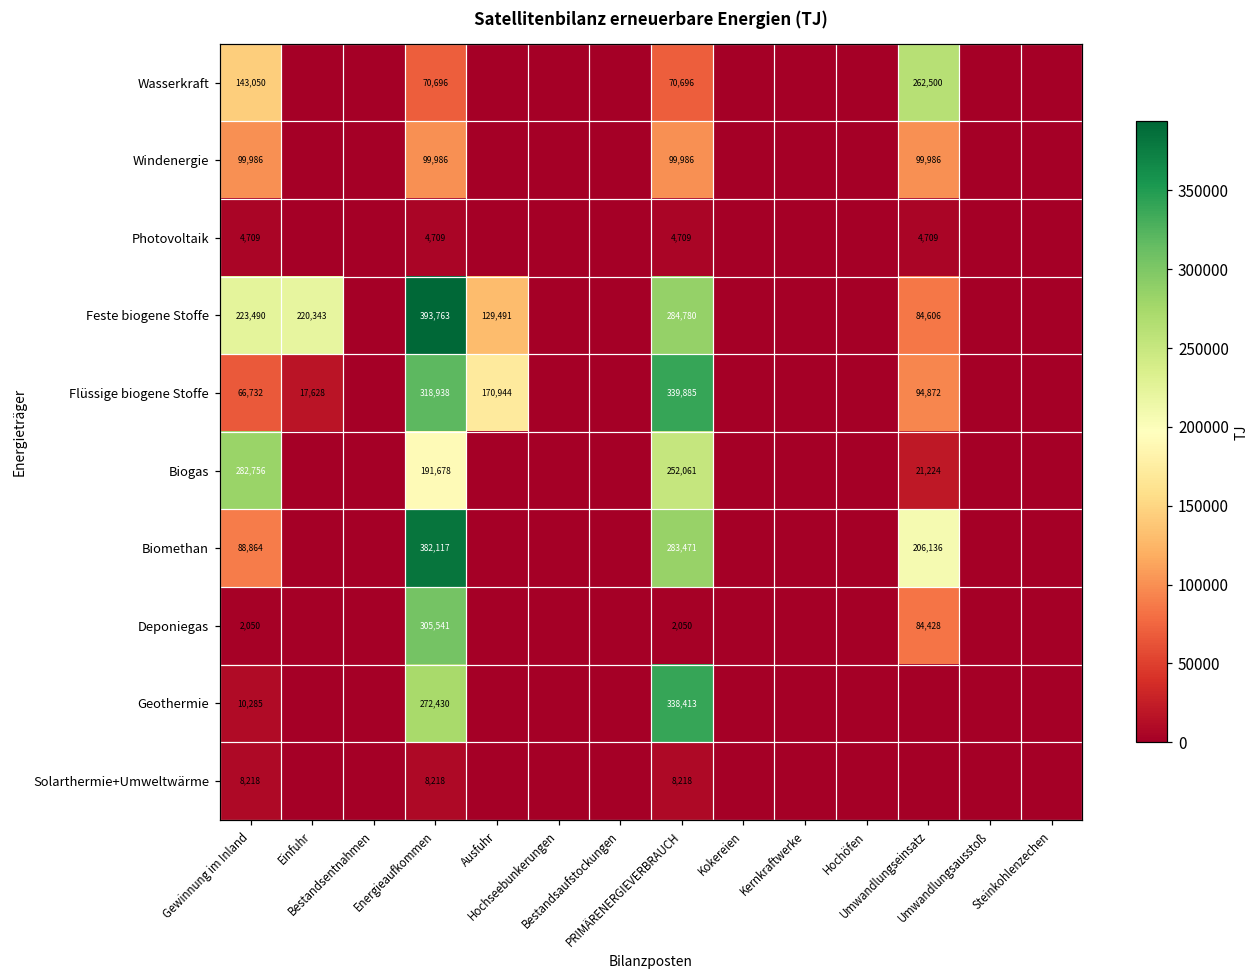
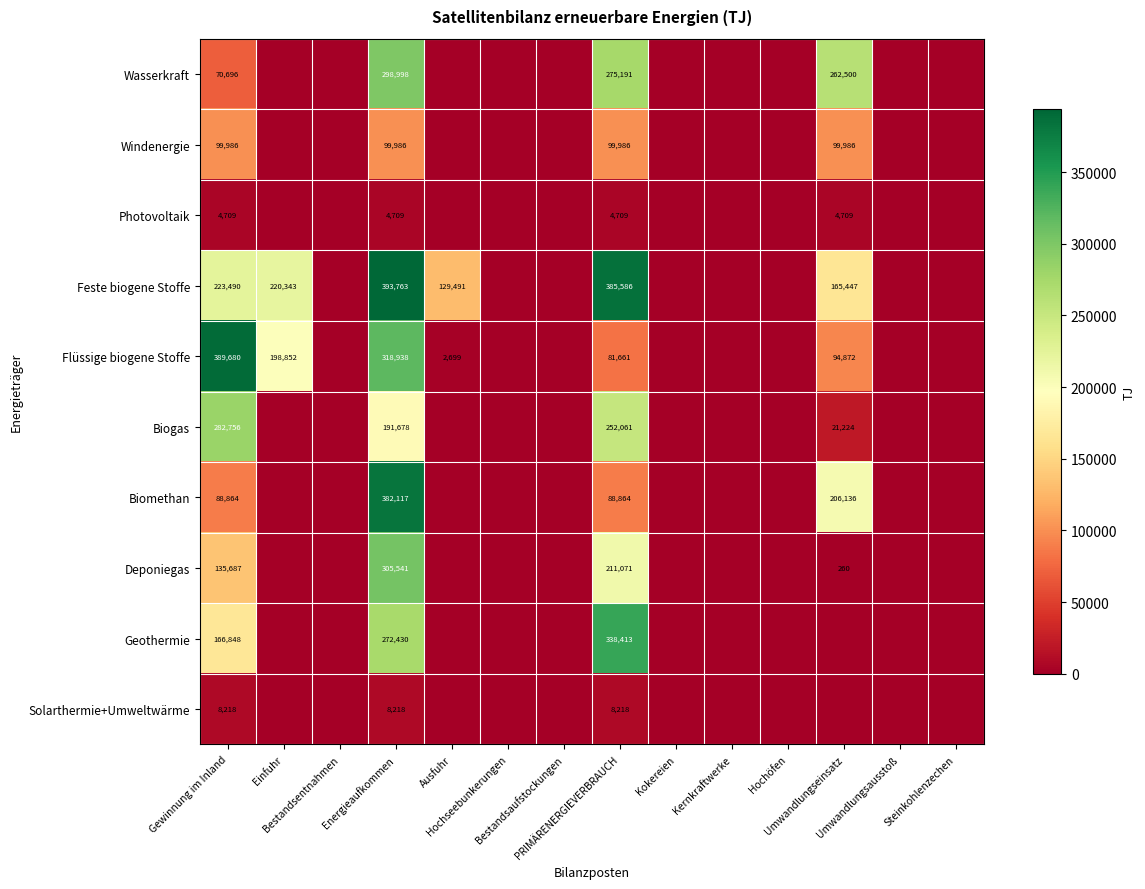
Wasserkraft, Gewinnung im Inland: 143,050 -> 70,696
Wasserkraft, Energieaufkommen: 70,696 -> 298,998
Wasserkraft, PRIMÄRENERGIEVERBRAUCH: 70,696 -> 275,191
Feste biogene Stoffe, PRIMÄRENERGIEVERBRAUCH: 284,780 -> 385,586
Feste biogene Stoffe, Umwandlungseinsatz: 84,606 -> 165,447
Flüssige biogene Stoffe, Gewinnung im Inland: 66,732 -> 389,680
Flüssige biogene Stoffe, Einfuhr: 17,628 -> 198,852
Flüssige biogene Stoffe, Ausfuhr: 170,944 -> 2,699
Flüssige biogene Stoffe, PRIMÄRENERGIEVERBRAUCH: 339,885 -> 81,661
Biomethan, PRIMÄRENERGIEVERBRAUCH: 283,471 -> 88,864
Deponiegas, Gewinnung im Inland: 2,050 -> 135,687
Deponiegas, PRIMÄRENERGIEVERBRAUCH: 2,050 -> 211,071
Deponiegas, Umwandlungseinsatz: 84,428 -> 260
Geothermie, Gewinnung im Inland: 10,285 -> 166,848
